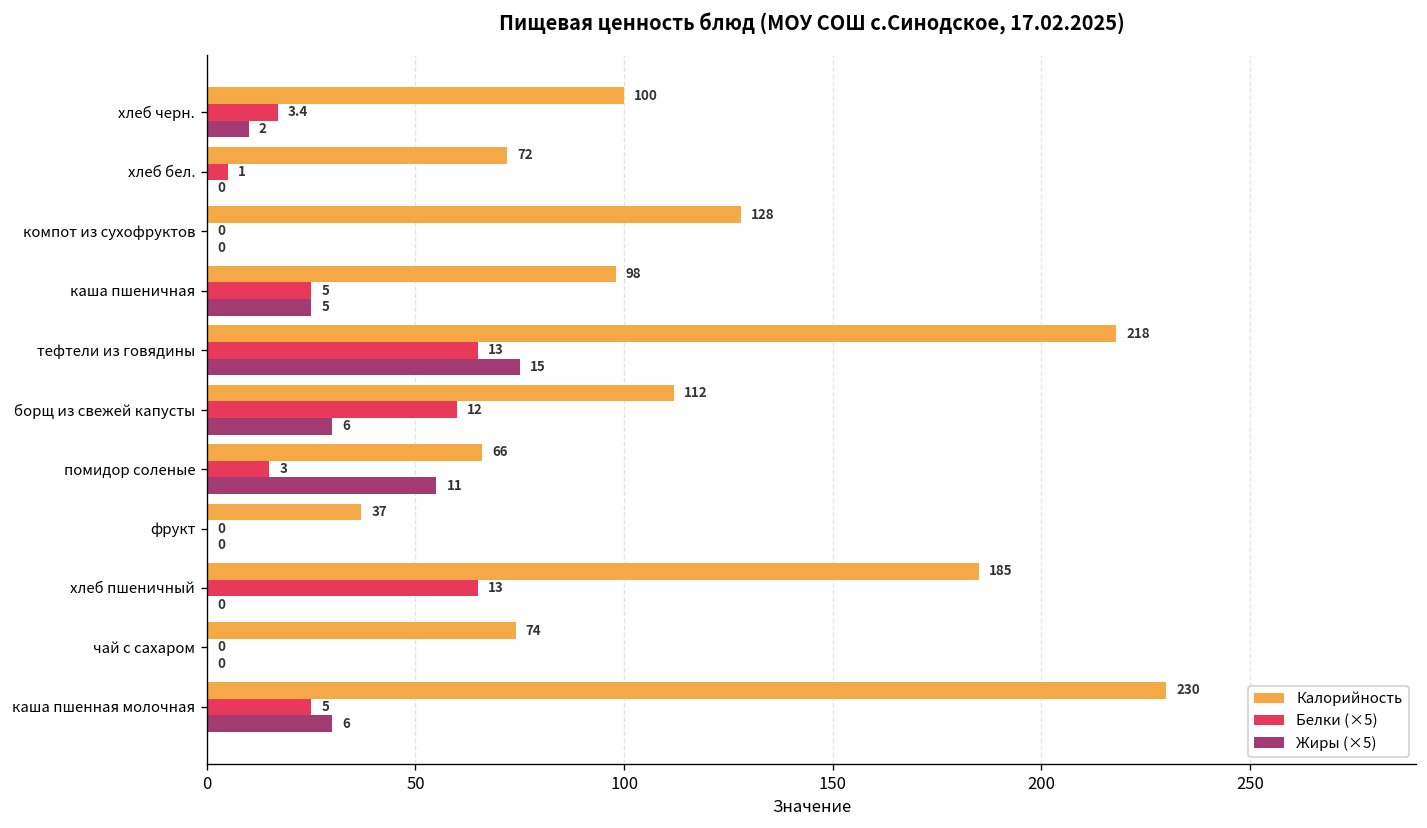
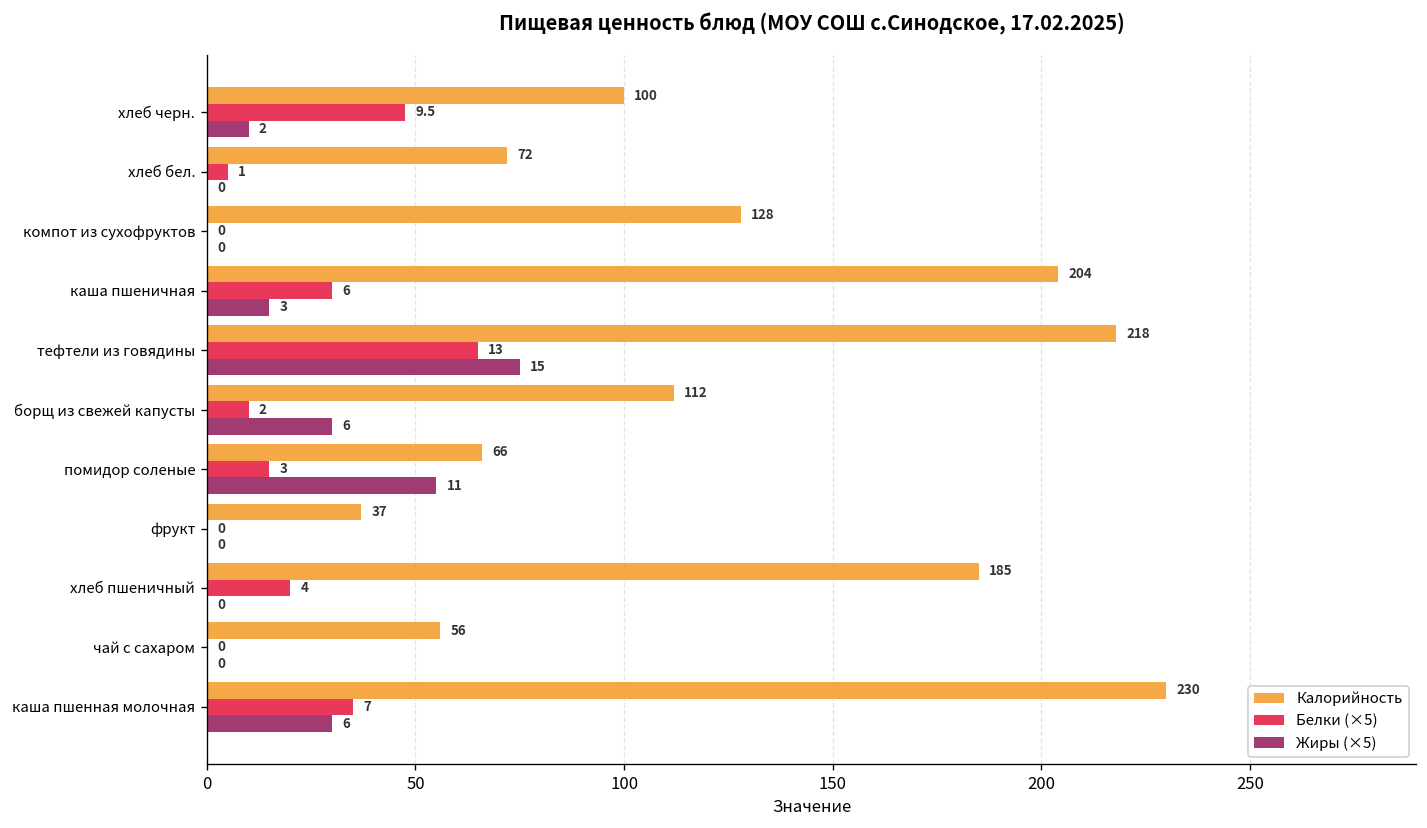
Белки (×5), хлеб черн.: 3.4 -> 9.5
Калорийность, каша пшеничная: 98 -> 204
Белки (×5), каша пшеничная: 5 -> 6
Жиры (×5), каша пшеничная: 5 -> 3
Белки (×5), борщ из свежей капусты: 12 -> 2
Белки (×5), хлеб пшеничный: 13 -> 4
Калорийность, чай с сахаром: 74 -> 56
Белки (×5), каша пшенная молочная: 5 -> 7
